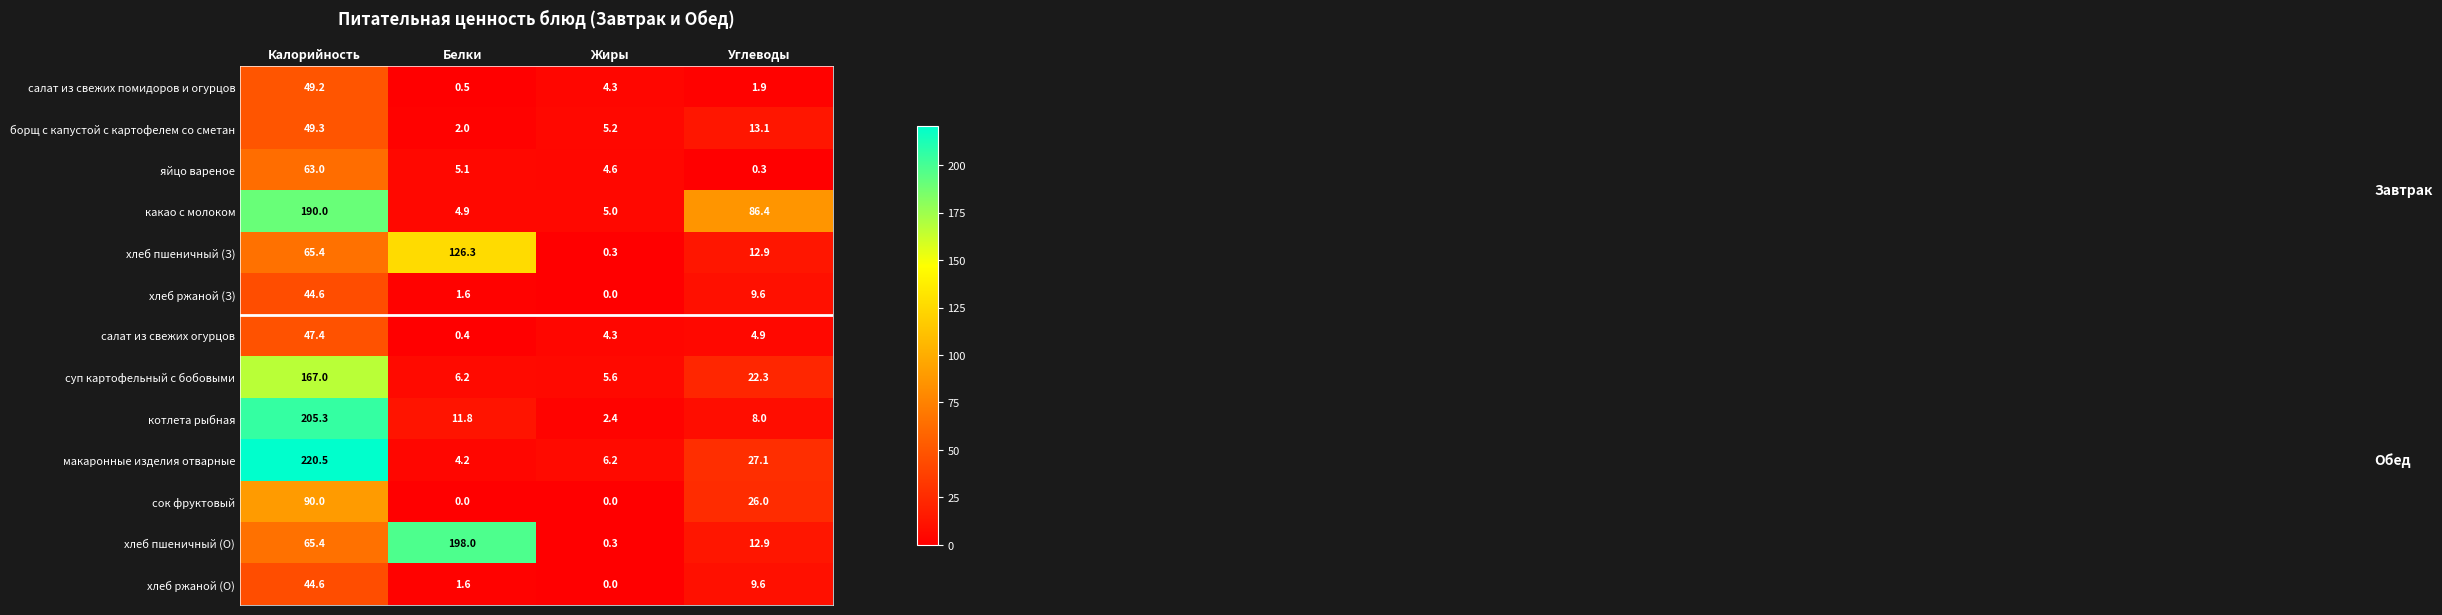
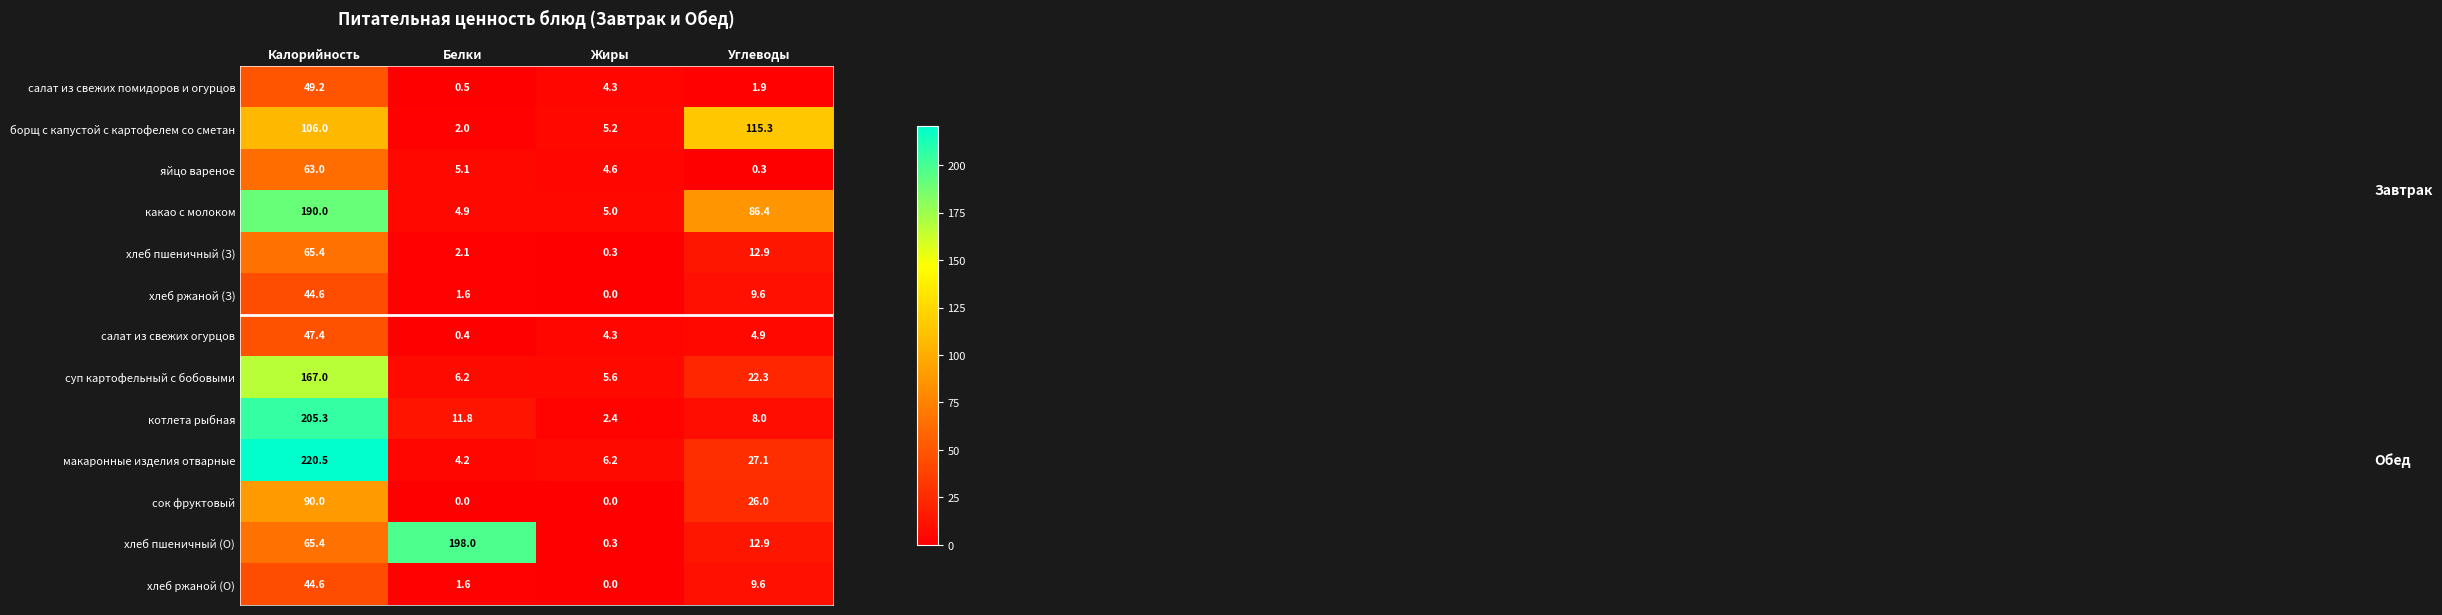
борщ с капустой с картофелем со сметан, Калорийность: 49.3 -> 106.0
борщ с капустой с картофелем со сметан, Углеводы: 13.1 -> 115.3
хлеб пшеничный (З), Белки: 126.3 -> 2.1
